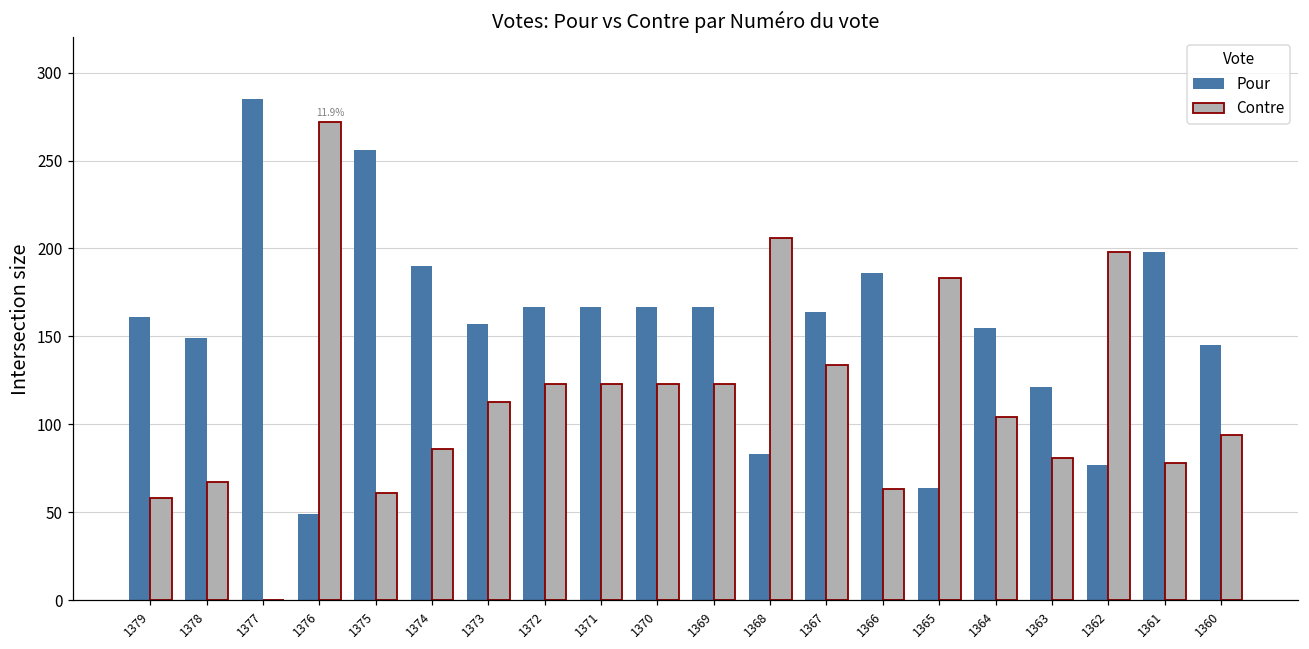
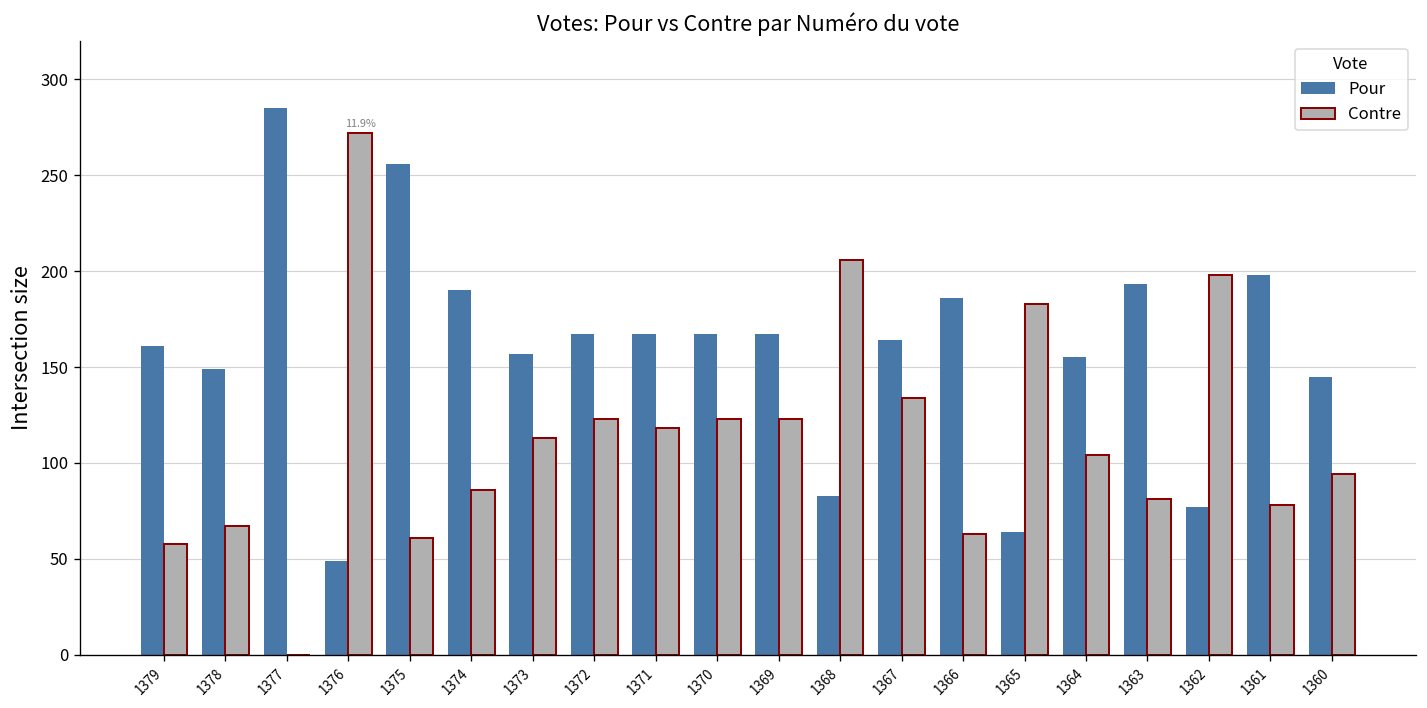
Contre, 1371: 123 -> 118
Pour, 1363: 121 -> 193
